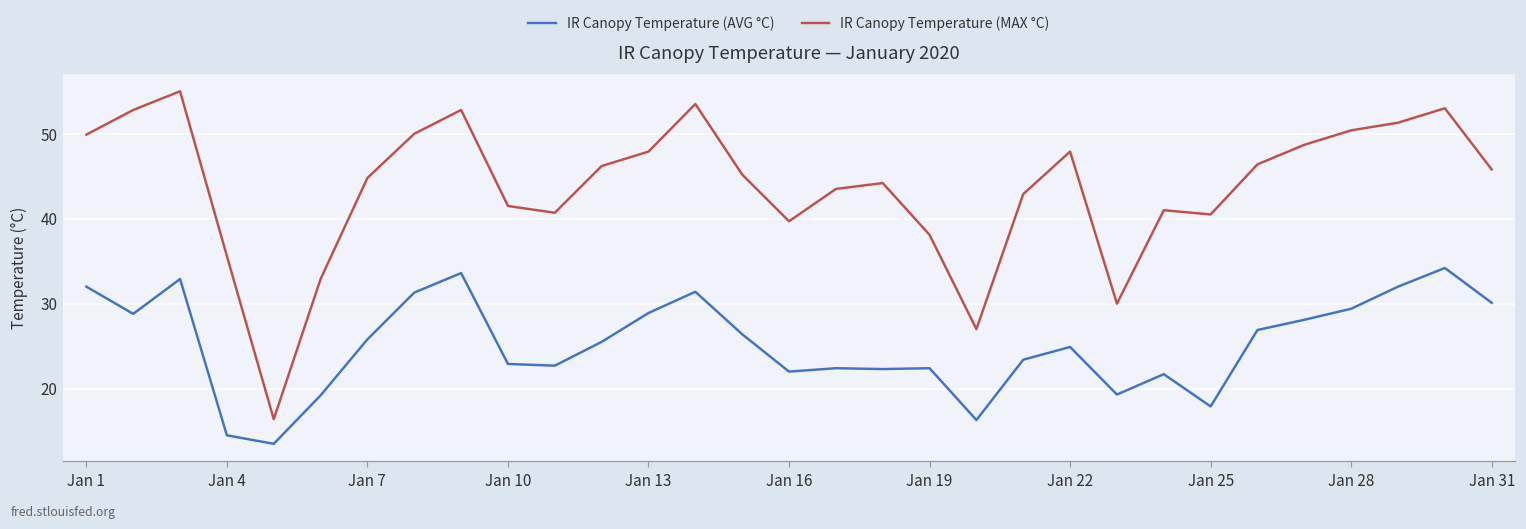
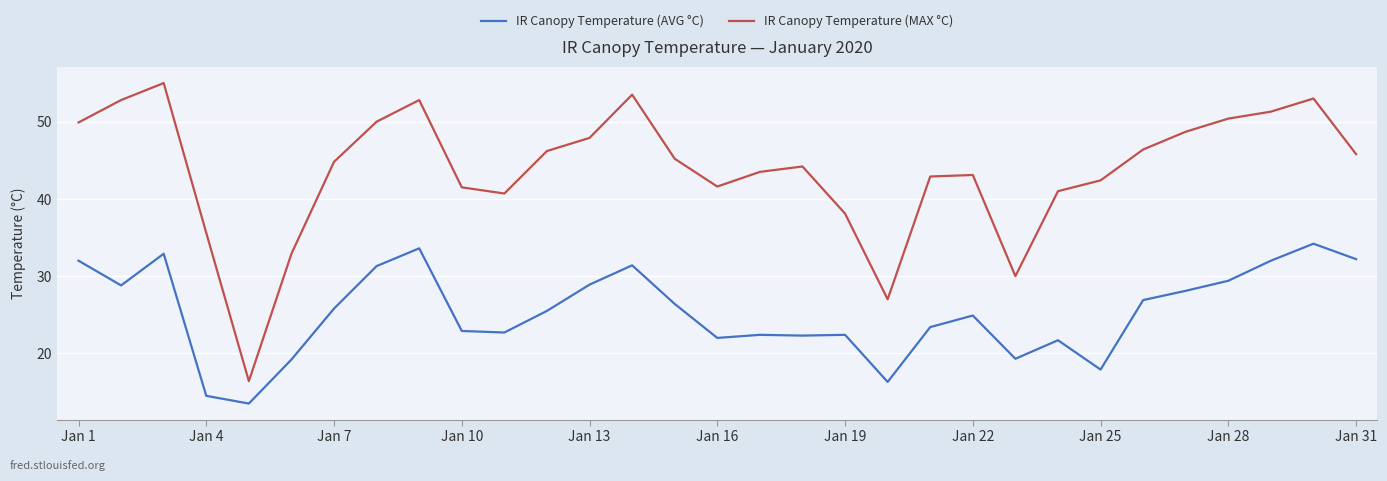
IR Canopy Temperature (MAX °C), Jan 16: 40 -> 42
IR Canopy Temperature (MAX °C), Jan 22: 48 -> 43
IR Canopy Temperature (MAX °C), Jan 25: 41 -> 42
IR Canopy Temperature (AVG °C), Jan 31: 30 -> 32
